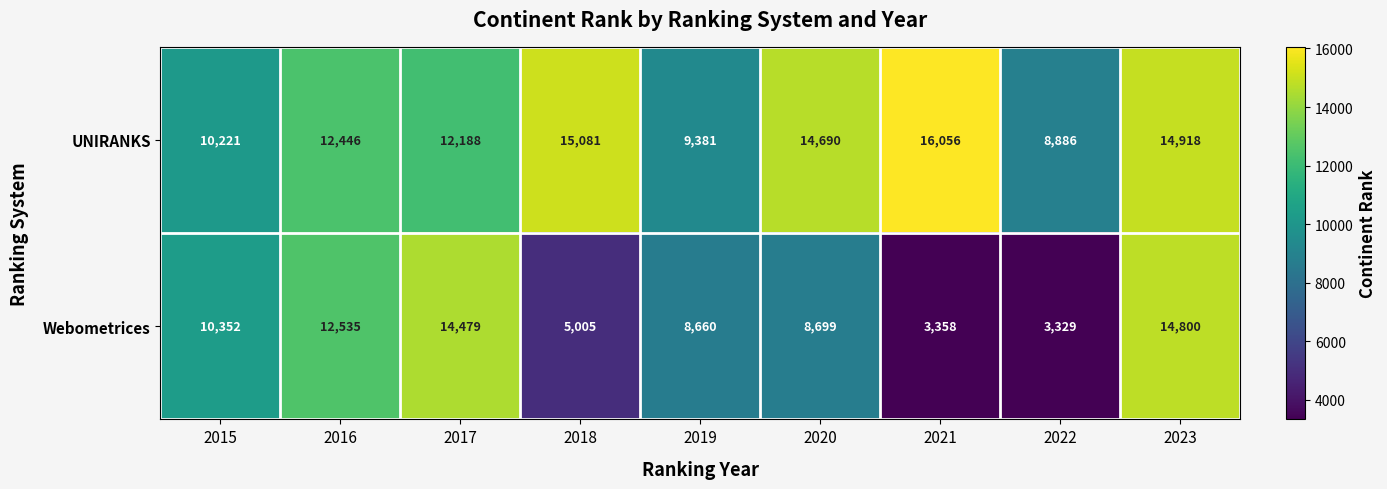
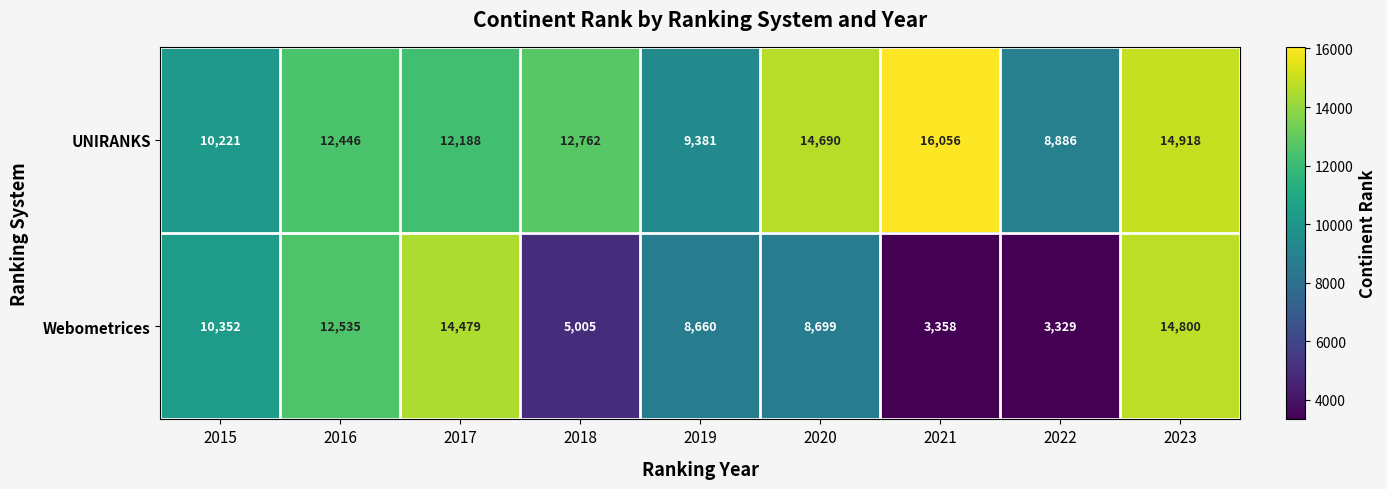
UNIRANKS, 2018: 15,081 -> 12,762
